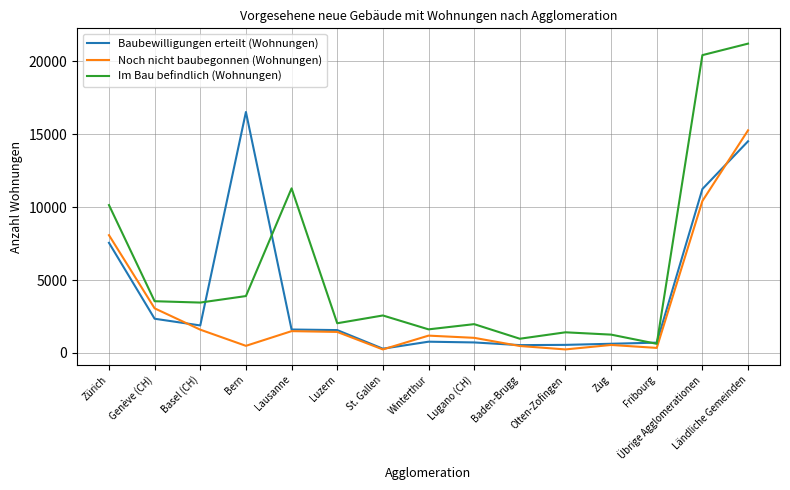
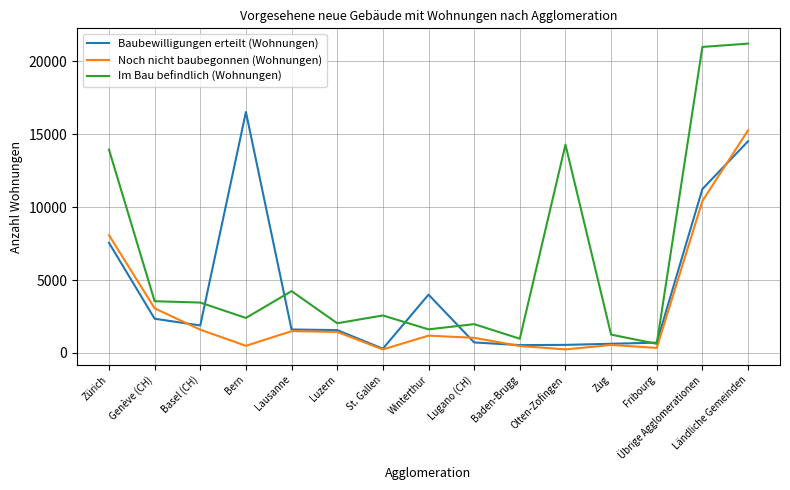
Im Bau befindlich (Wohnungen), Zürich: 10100 -> 13900
Im Bau befindlich (Wohnungen), Bern: 3900 -> 2400
Im Bau befindlich (Wohnungen), Lausanne: 11300 -> 4200
Baubewilligungen erteilt (Wohnungen), Winterthur: 800 -> 4000
Im Bau befindlich (Wohnungen), Olten-Zofingen: 1400 -> 14300
Im Bau befindlich (Wohnungen), Übrige Agglomerationen: 20400 -> 21000
